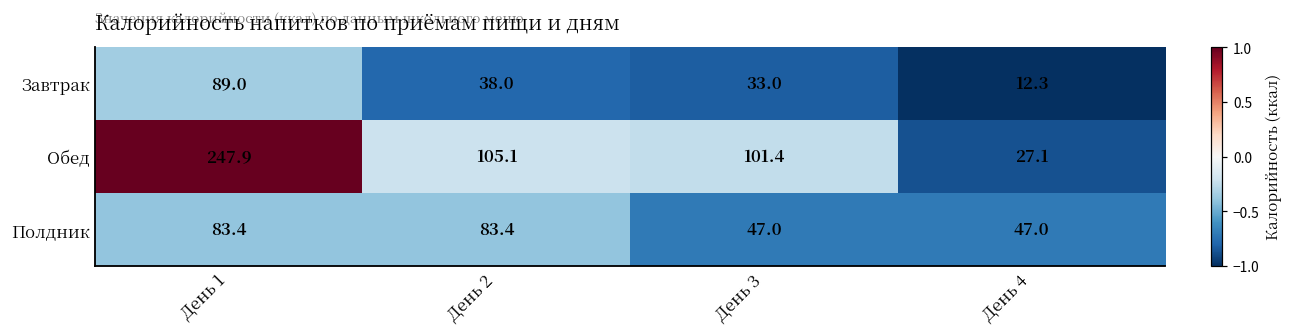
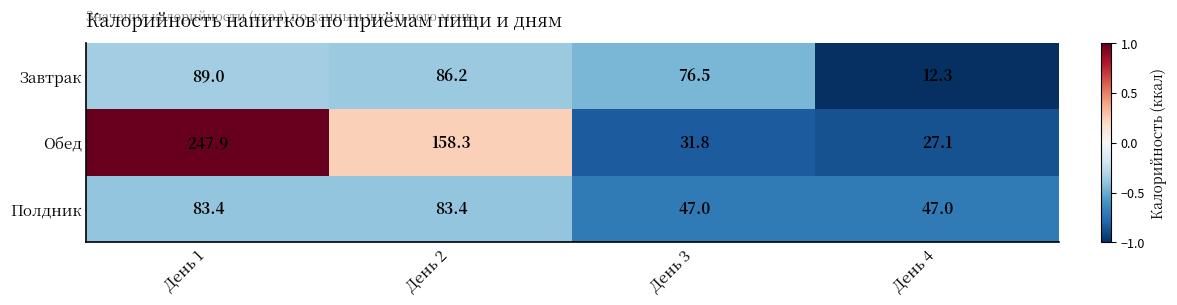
Завтрак, День 2: 38.0 -> 86.2
Завтрак, День 3: 33.0 -> 76.5
Обед, День 2: 105.1 -> 158.3
Обед, День 3: 101.4 -> 31.8
